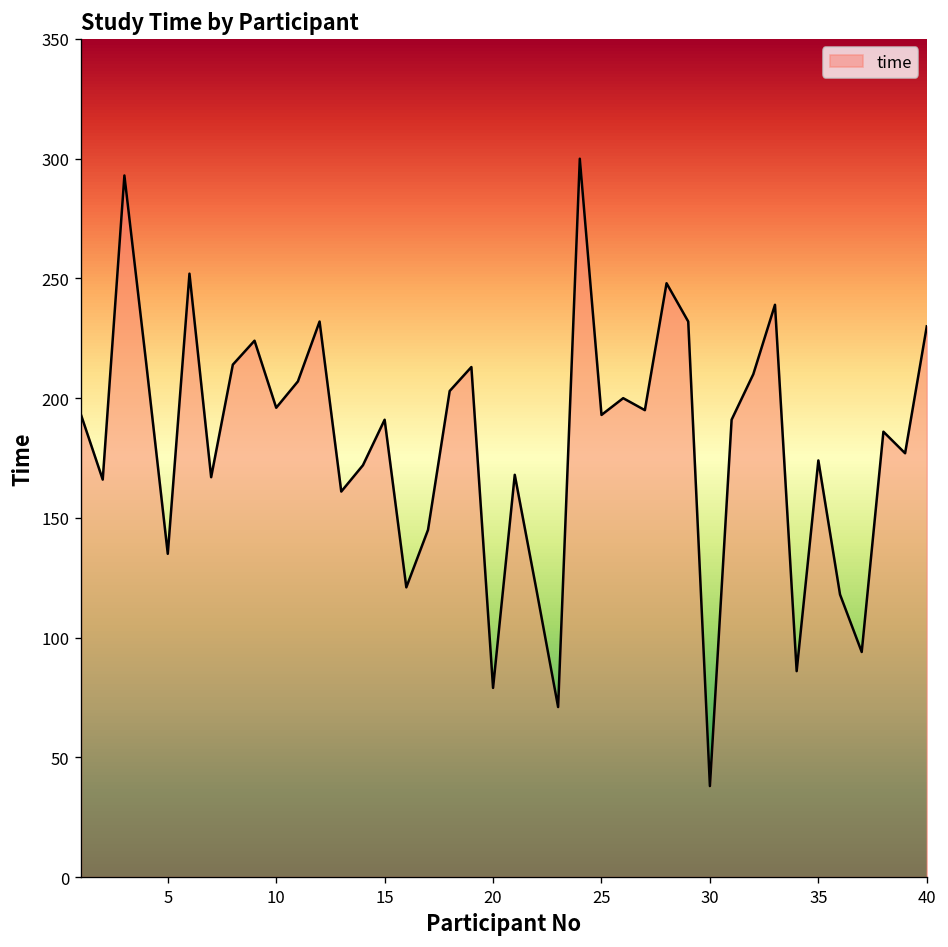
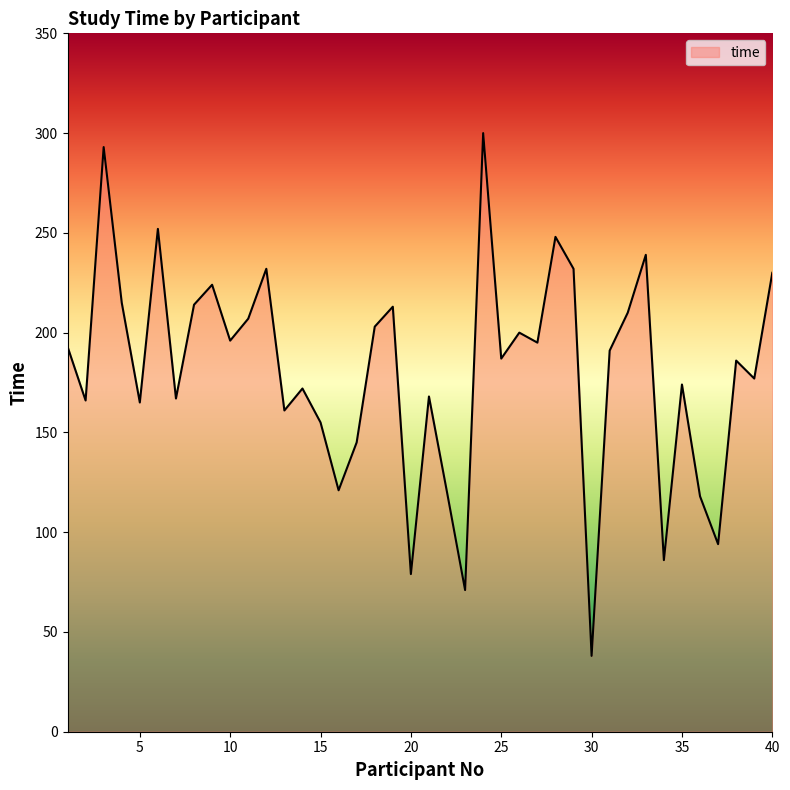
5: 135 -> 165
15: 191 -> 155
25: 193 -> 187
